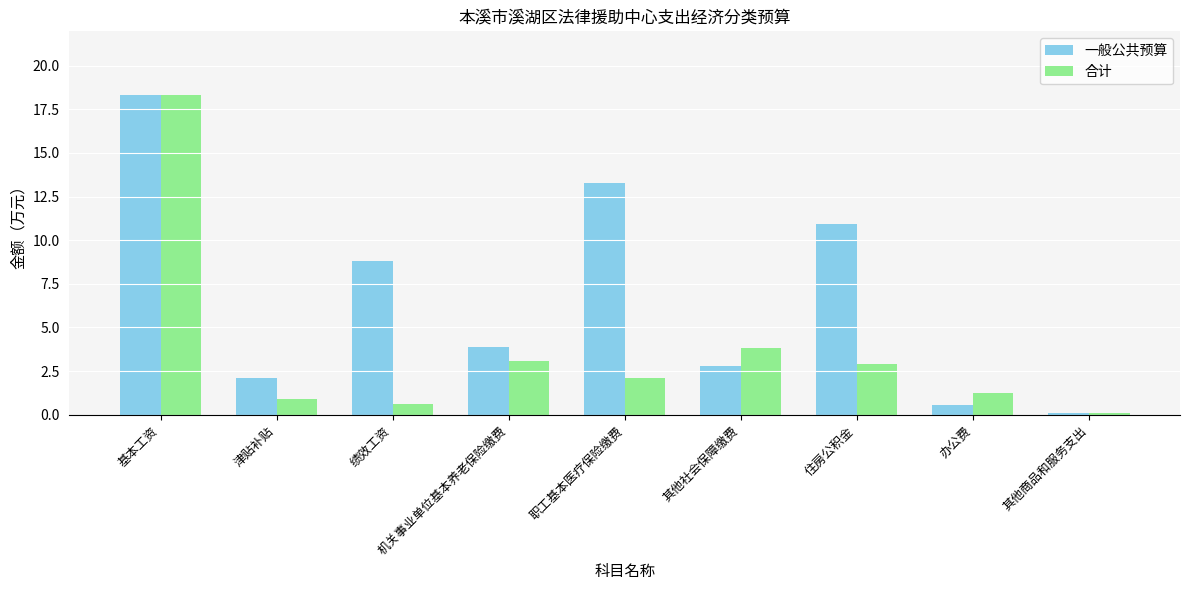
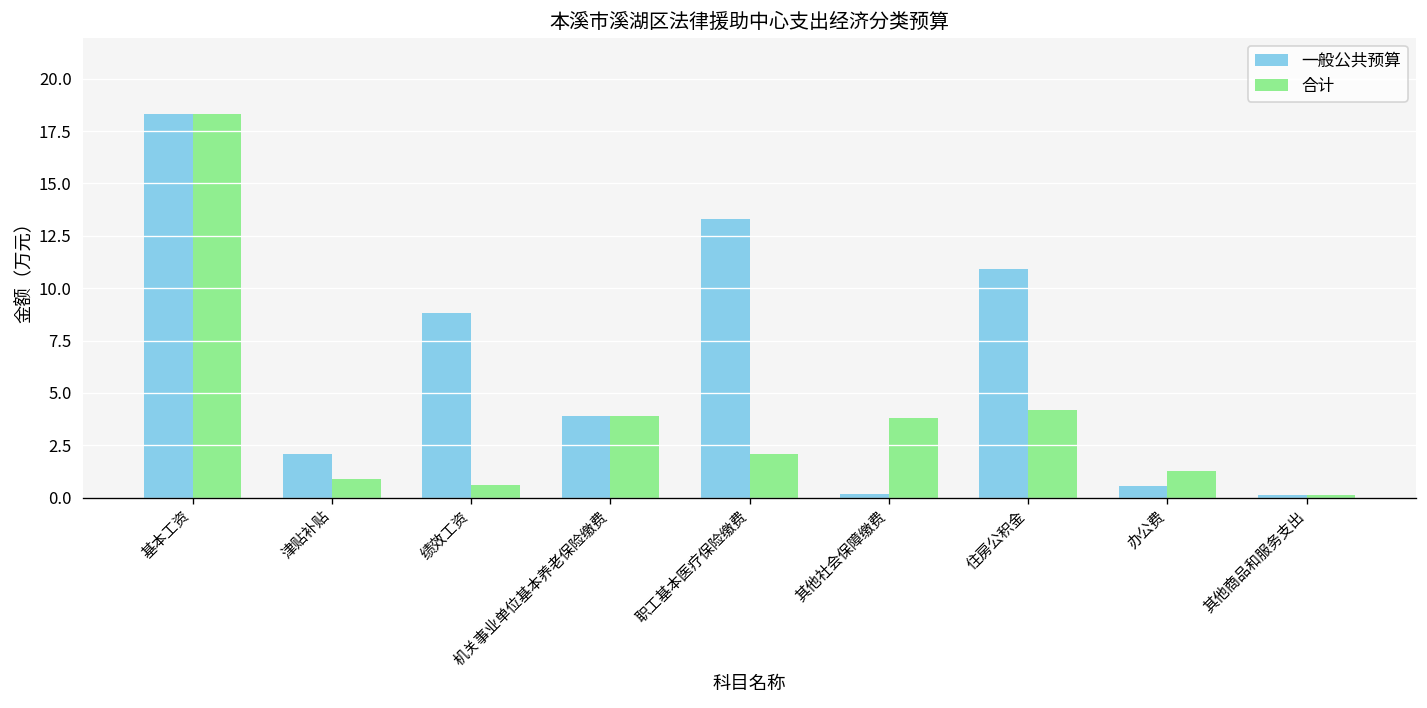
合计, 机关事业单位基本养老保险缴费: 3.1 -> 3.9
一般公共预算, 其他社会保障缴费: 2.8 -> 0.2
合计, 住房公积金: 2.9 -> 4.2
